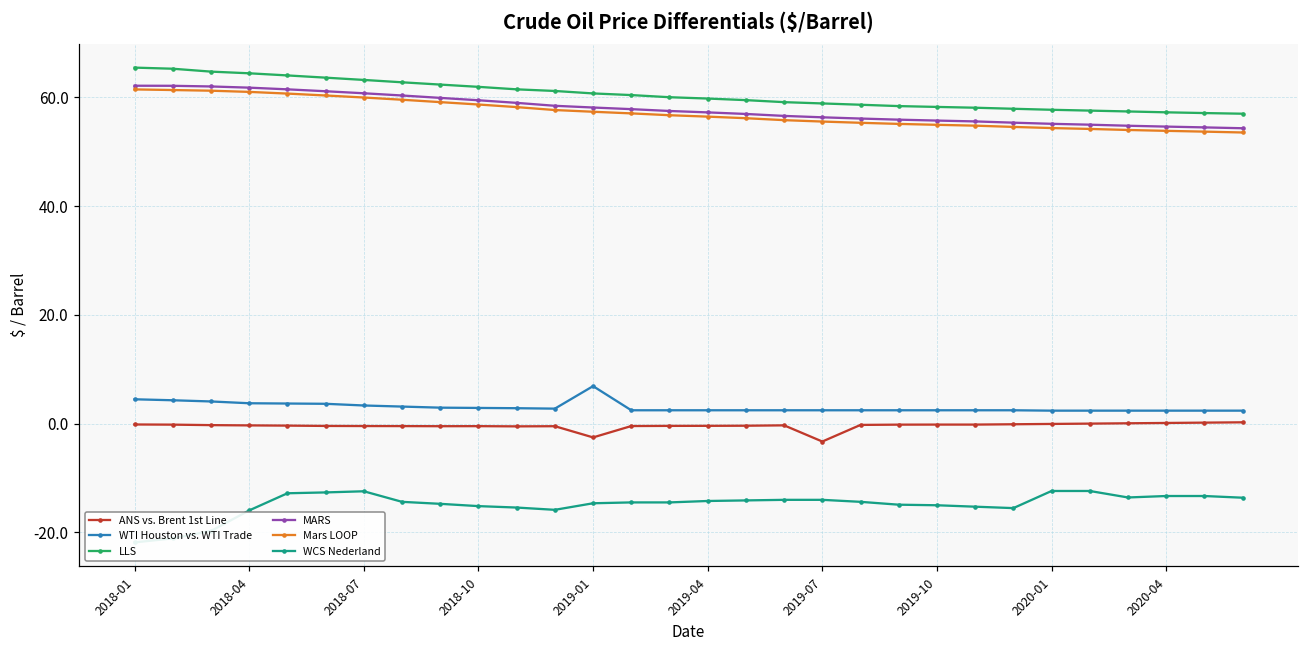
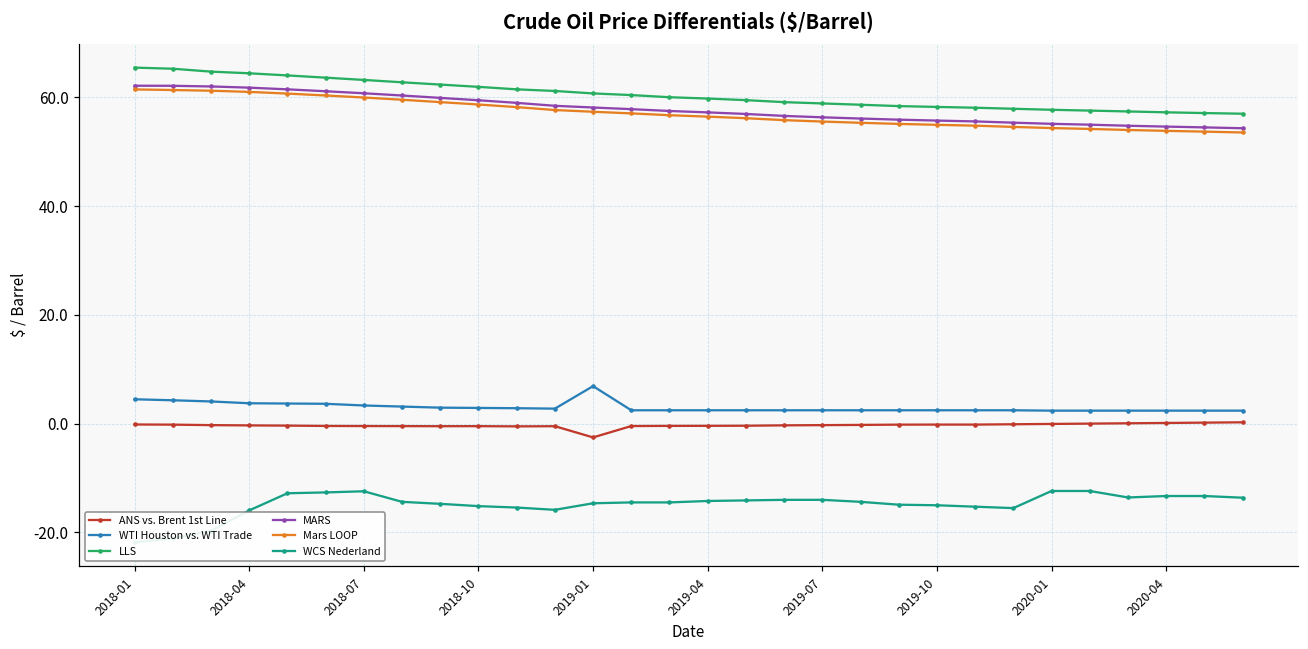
ANS vs. Brent 1st Line, 2019-07: -3 -> 0
